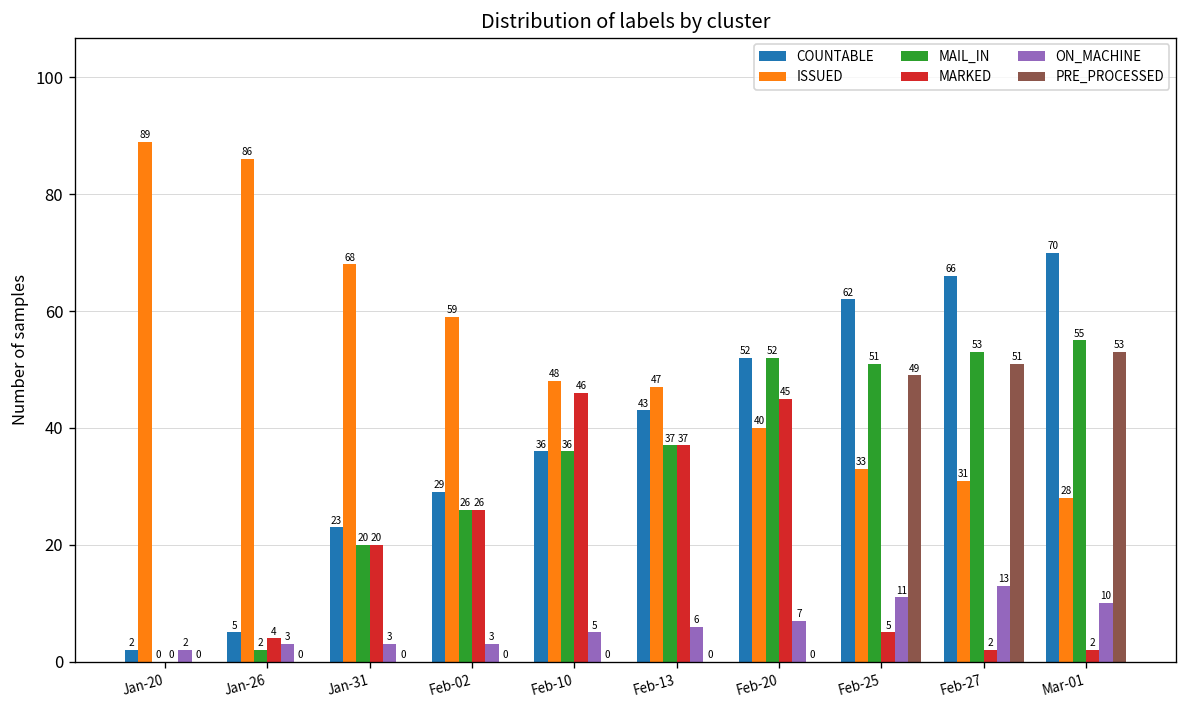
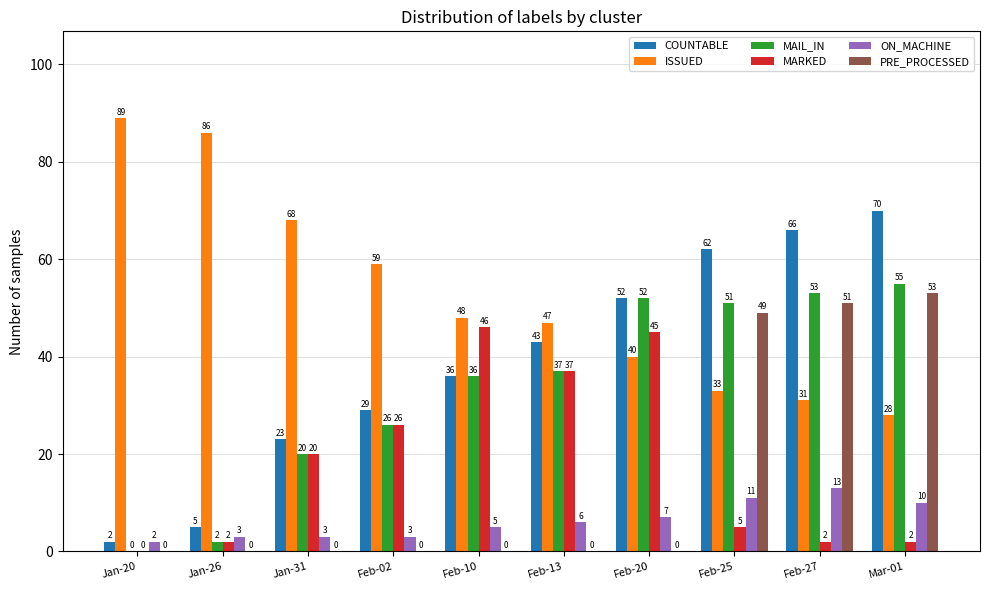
MARKED, Jan-26: 4 -> 2
